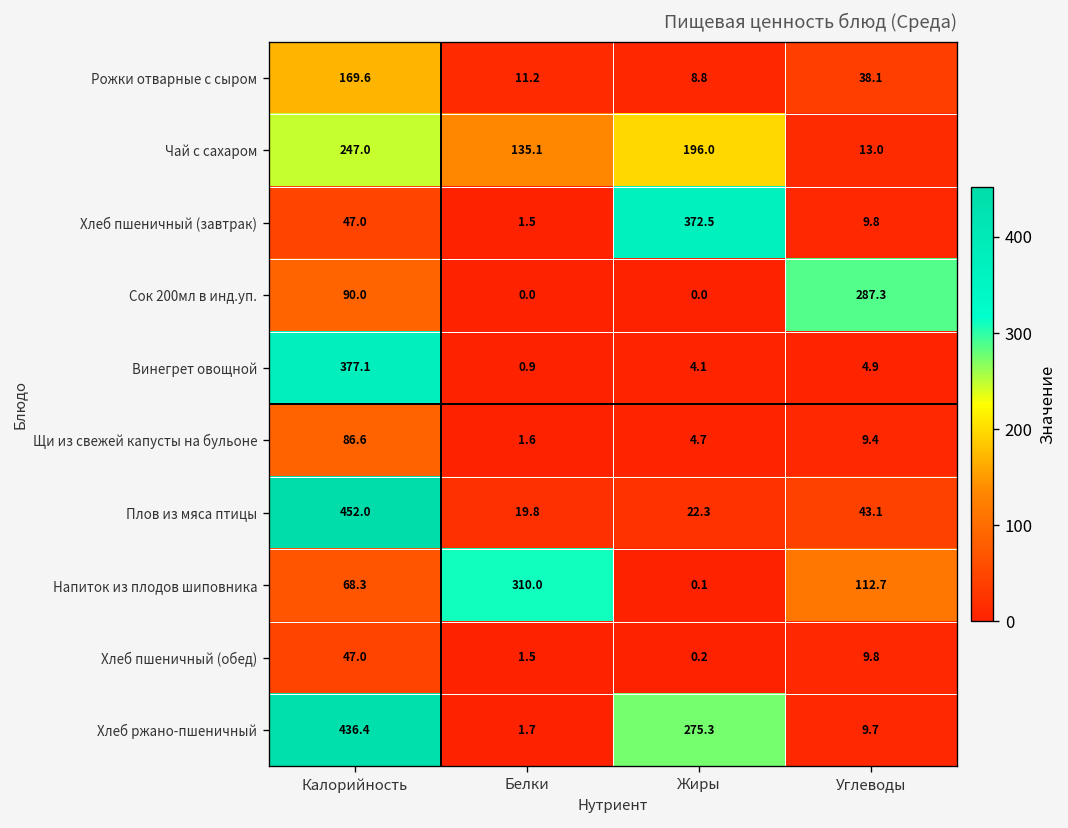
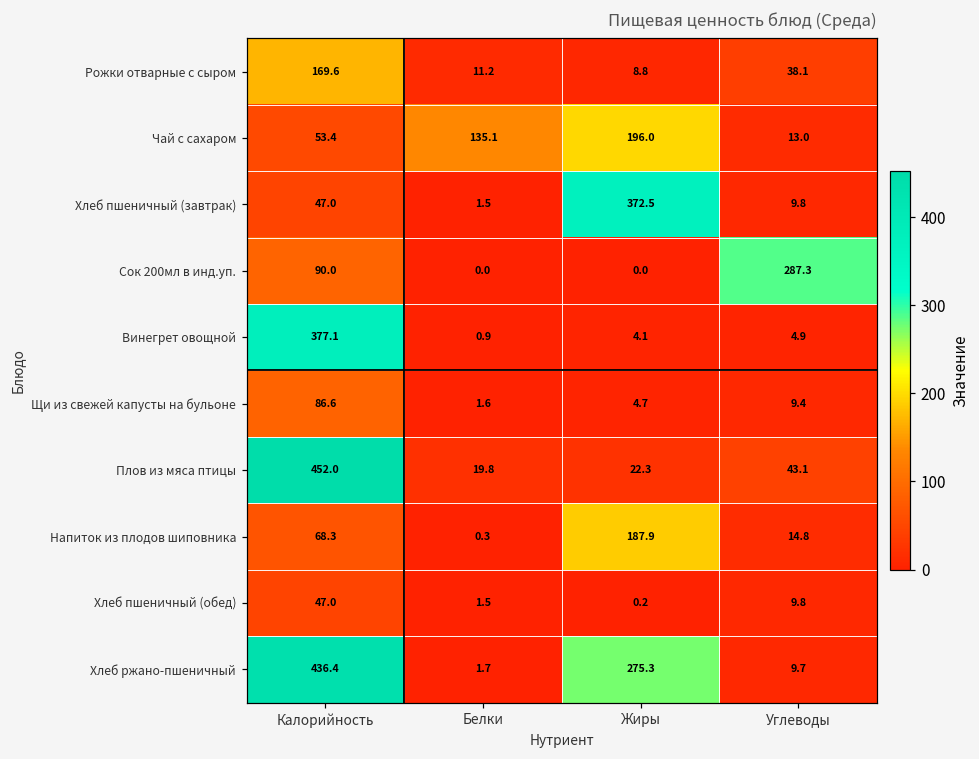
Чай с сахаром, Калорийность: 247.0 -> 53.4
Напиток из плодов шиповника, Белки: 310.0 -> 0.3
Напиток из плодов шиповника, Жиры: 0.1 -> 187.9
Напиток из плодов шиповника, Углеводы: 112.7 -> 14.8
